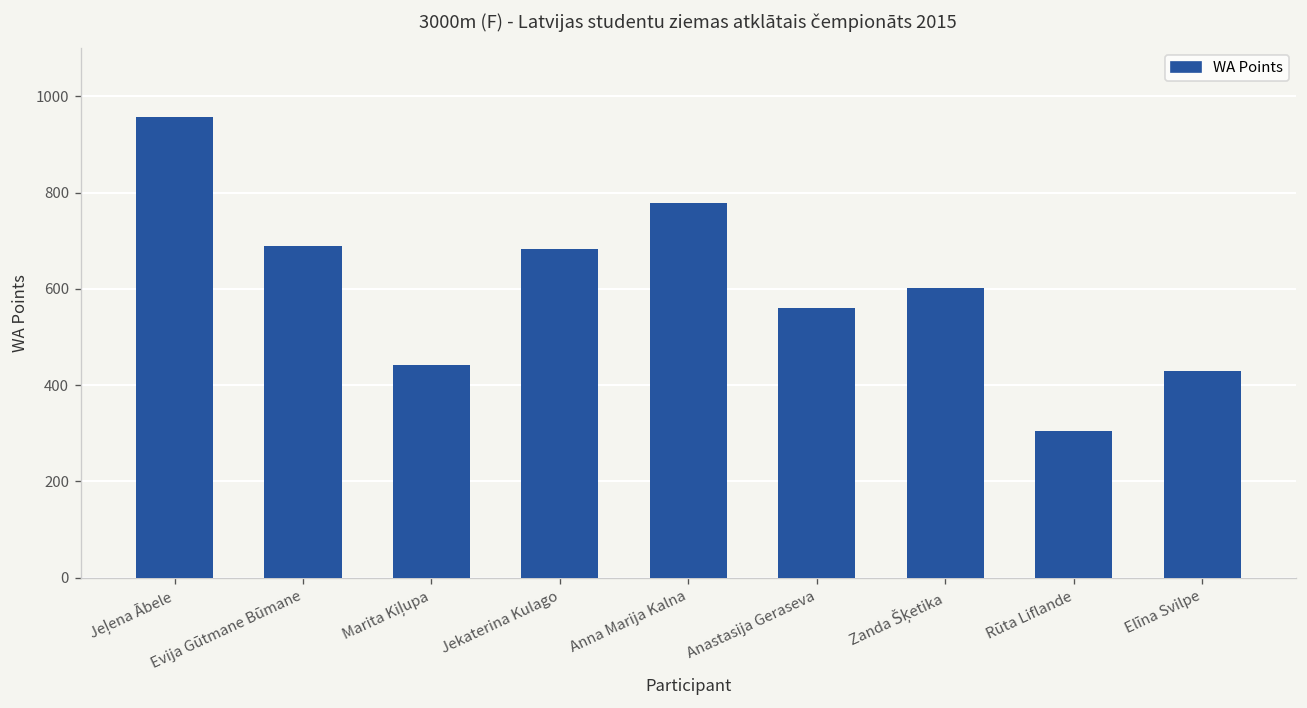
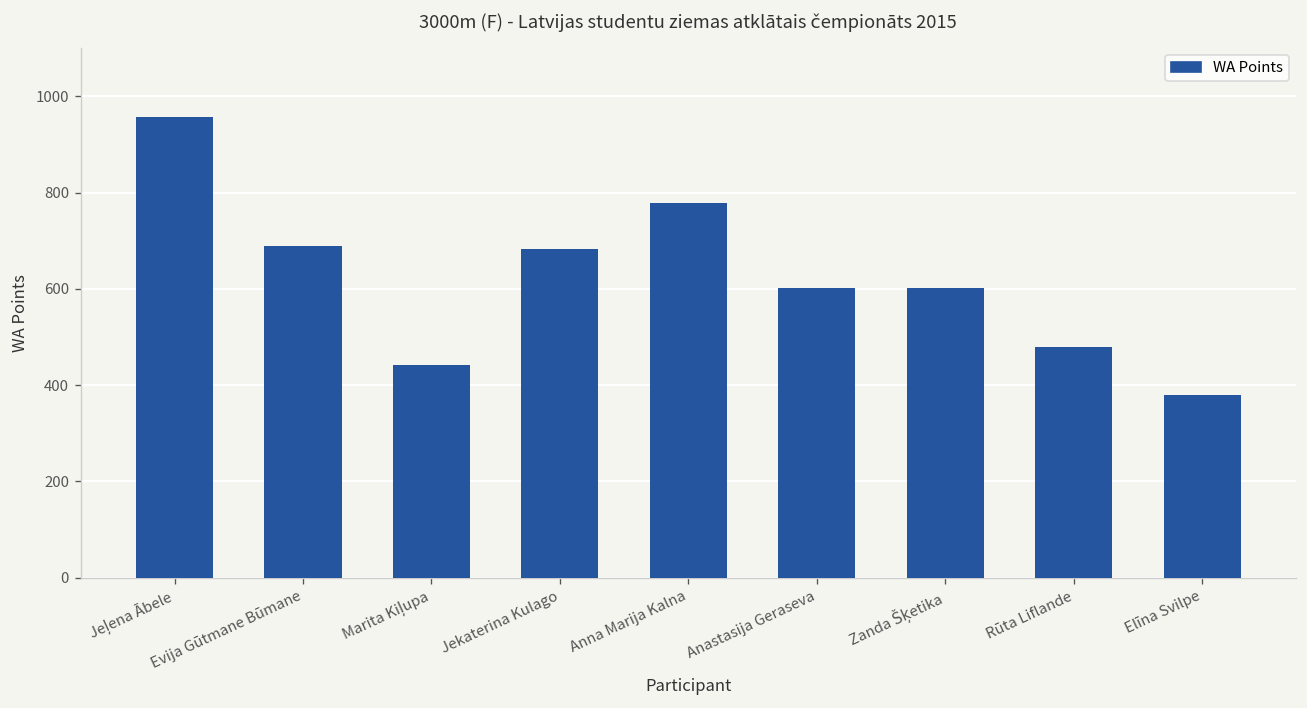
Anastasija Geraseva: 560 -> 600
Rūta Liflande: 300 -> 480
Elīna Svilpe: 430 -> 380
